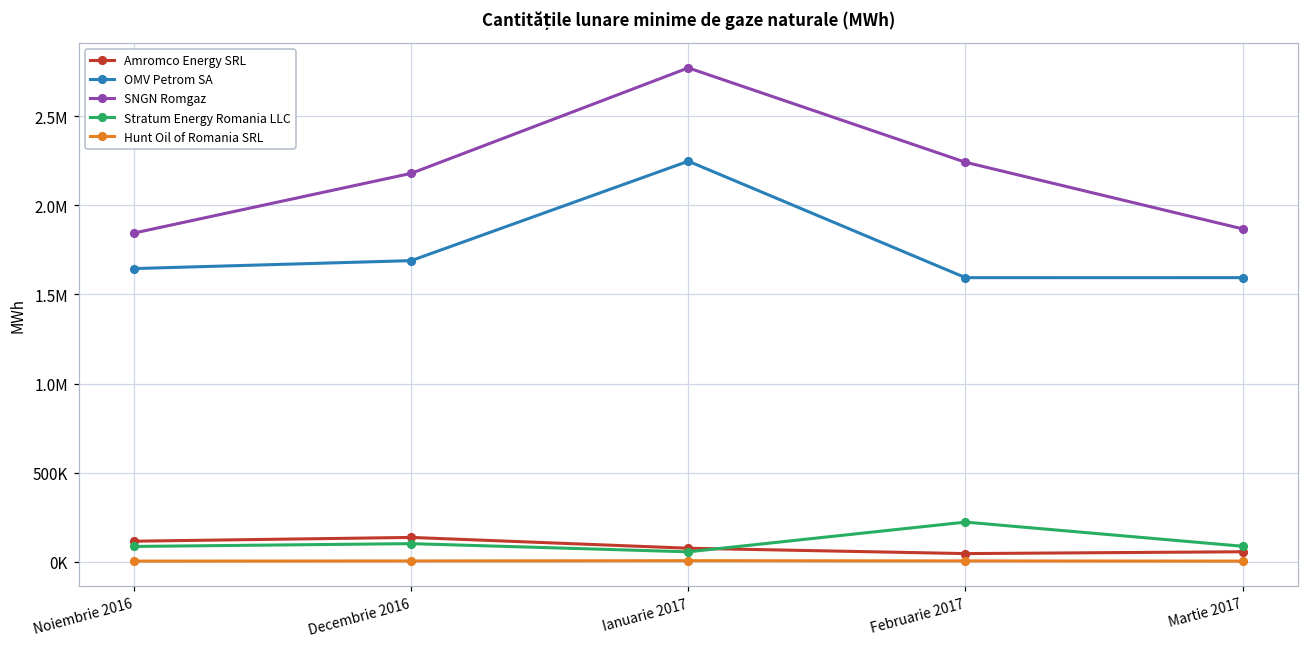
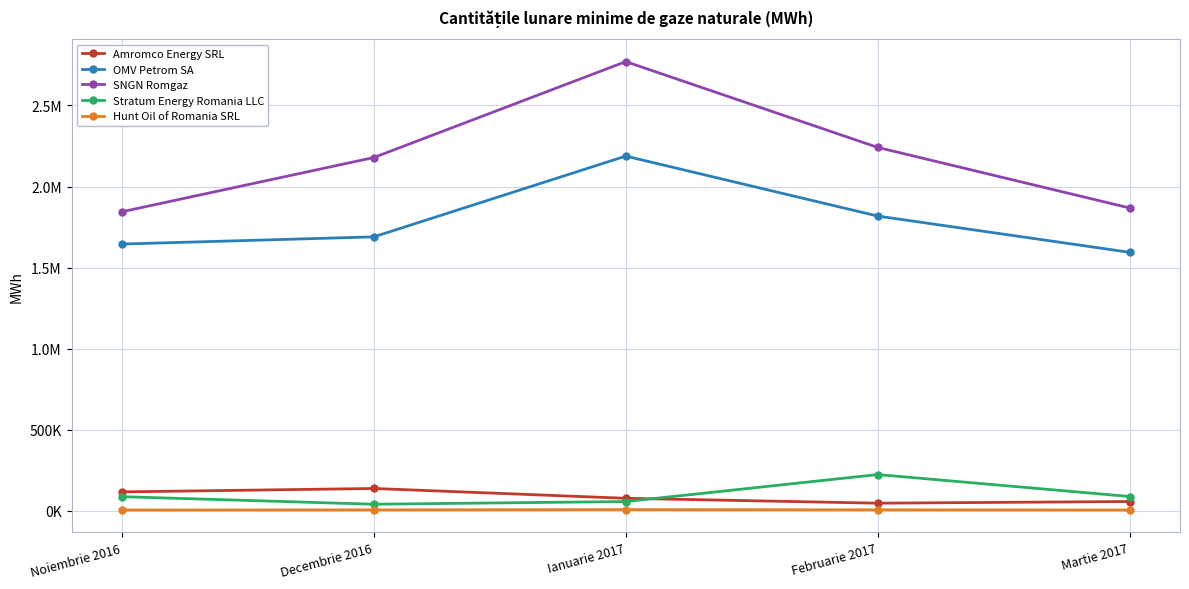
Stratum Energy Romania LLC, Decembrie 2016: 100000 -> 40000
OMV Petrom SA, Ianuarie 2017: 2250000 -> 2190000
OMV Petrom SA, Februarie 2017: 1590000 -> 1820000
